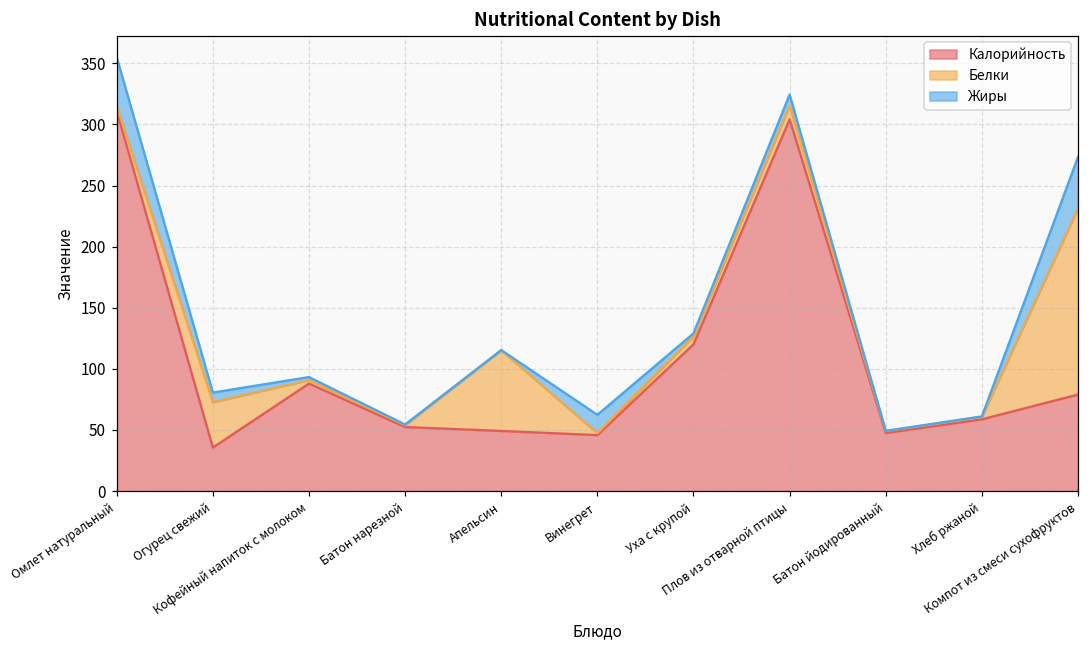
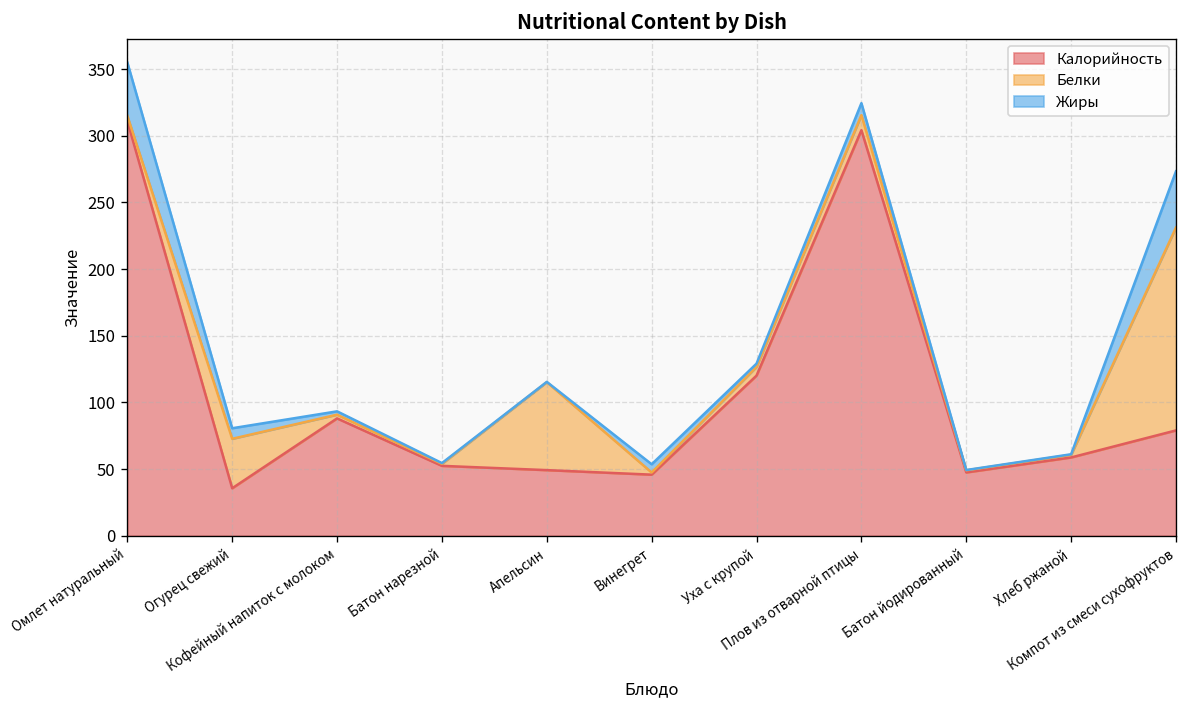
Жиры, Винегрет: 15 -> 6
